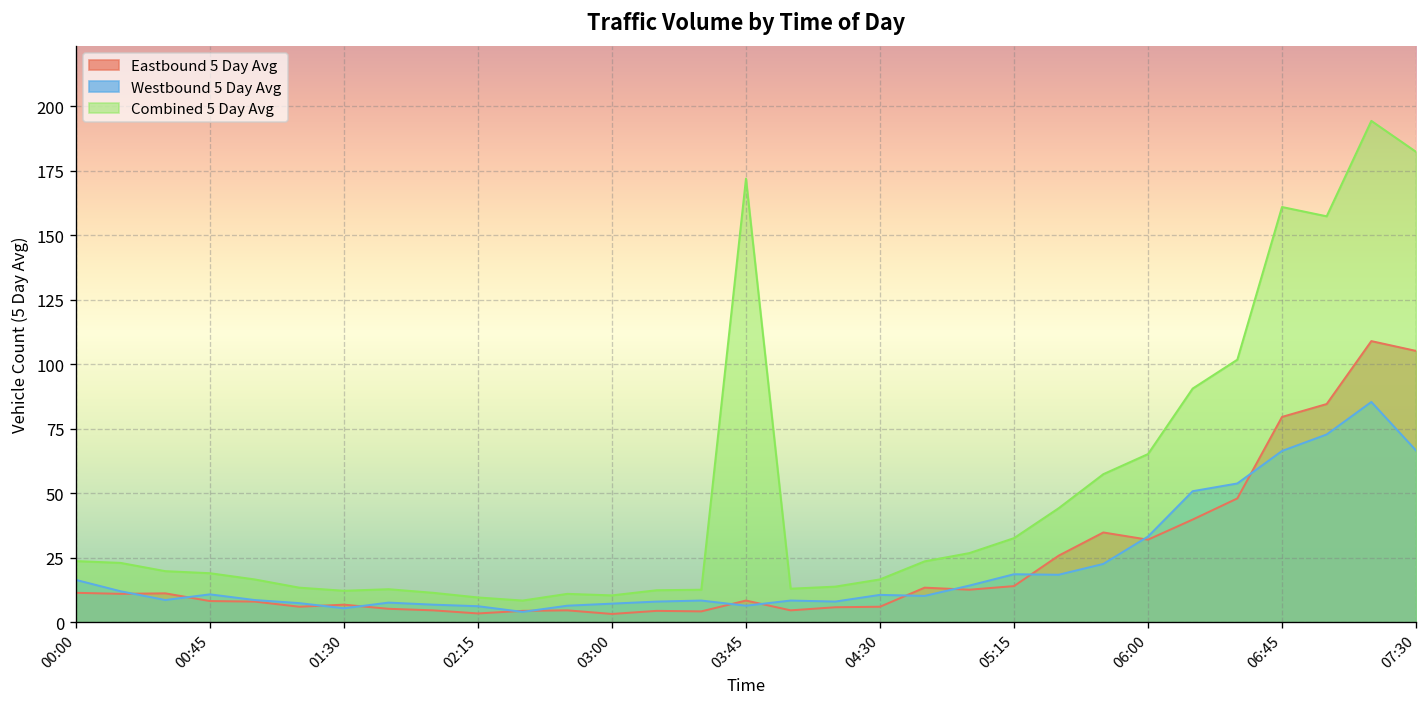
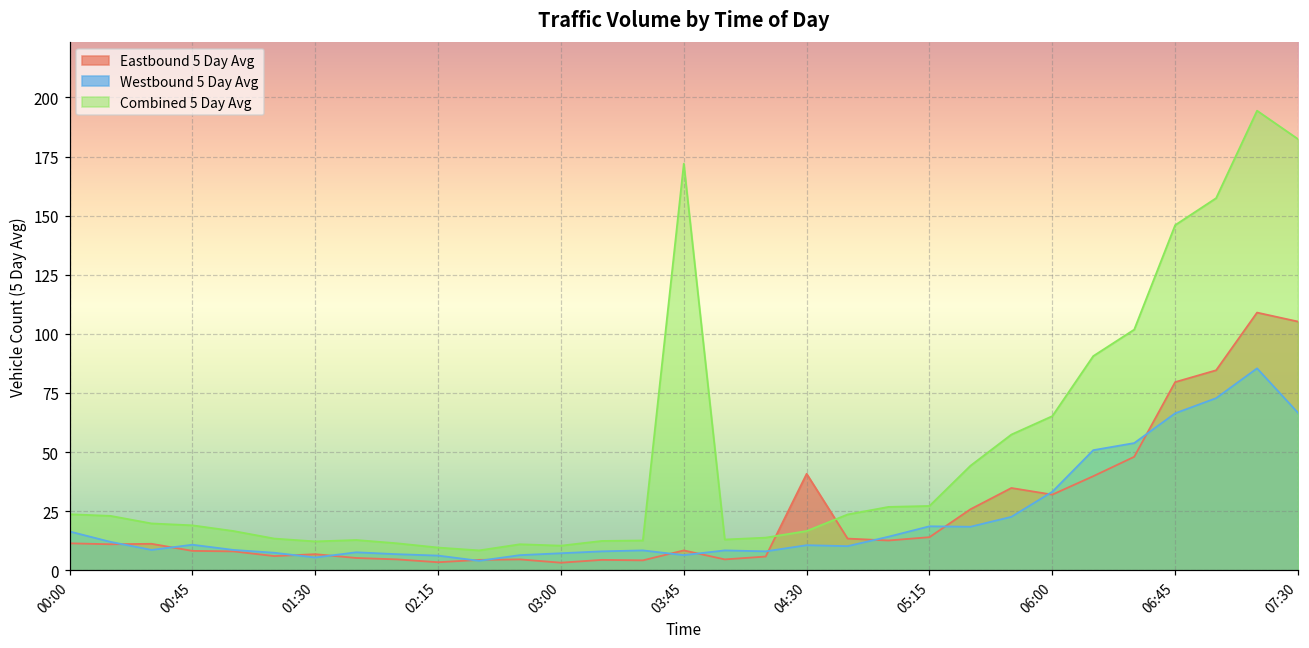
Eastbound 5 Day Avg, 04:30: 6 -> 41
Combined 5 Day Avg, 05:15: 33 -> 27
Combined 5 Day Avg, 06:45: 161 -> 146
